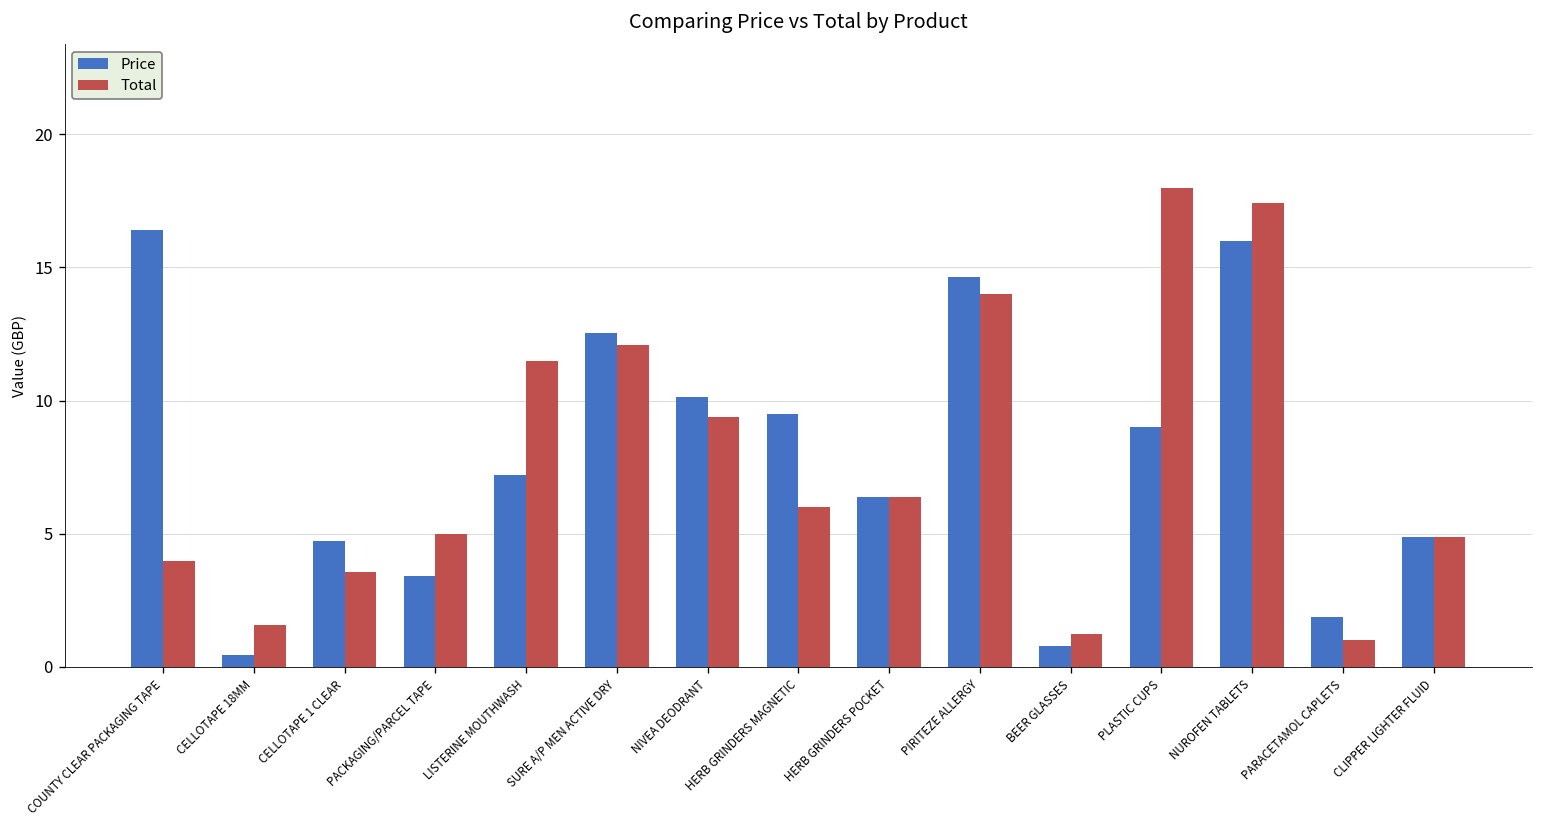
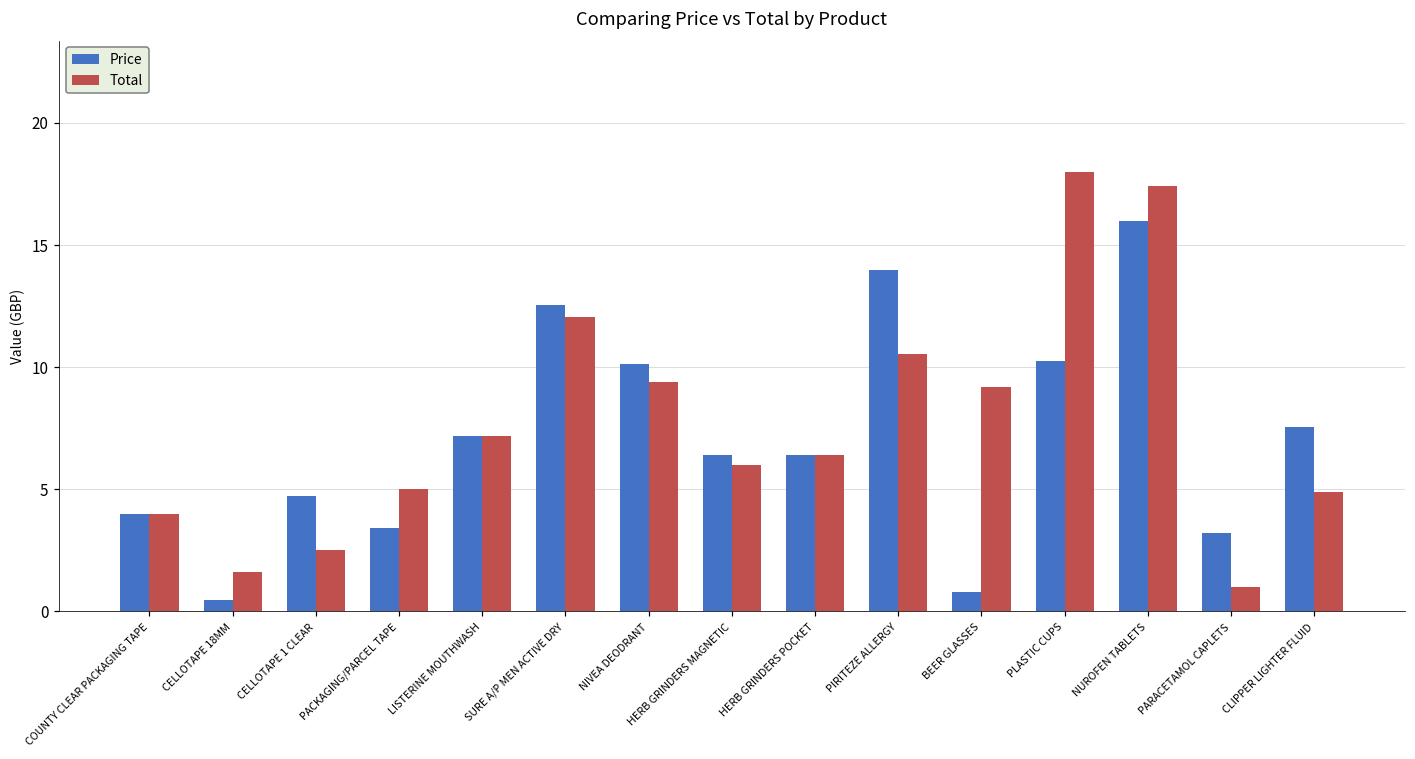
Price, COUNTY CLEAR PACKAGING TAPE: 16.4 -> 4.0
Total, CELLOTAPE 1 CLEAR: 3.6 -> 2.5
Total, LISTERINE MOUTHWASH: 11.5 -> 7.2
Price, HERB GRINDERS MAGNETIC: 9.5 -> 6.4
Price, PIRITEZE ALLERGY: 14.6 -> 14.0
Total, PIRITEZE ALLERGY: 14.0 -> 10.5
Total, BEER GLASSES: 1.3 -> 9.2
Price, PLASTIC CUPS: 9.0 -> 10.3
Price, PARACETAMOL CAPLETS: 1.9 -> 3.2
Price, CLIPPER LIGHTER FLUID: 4.9 -> 7.6
